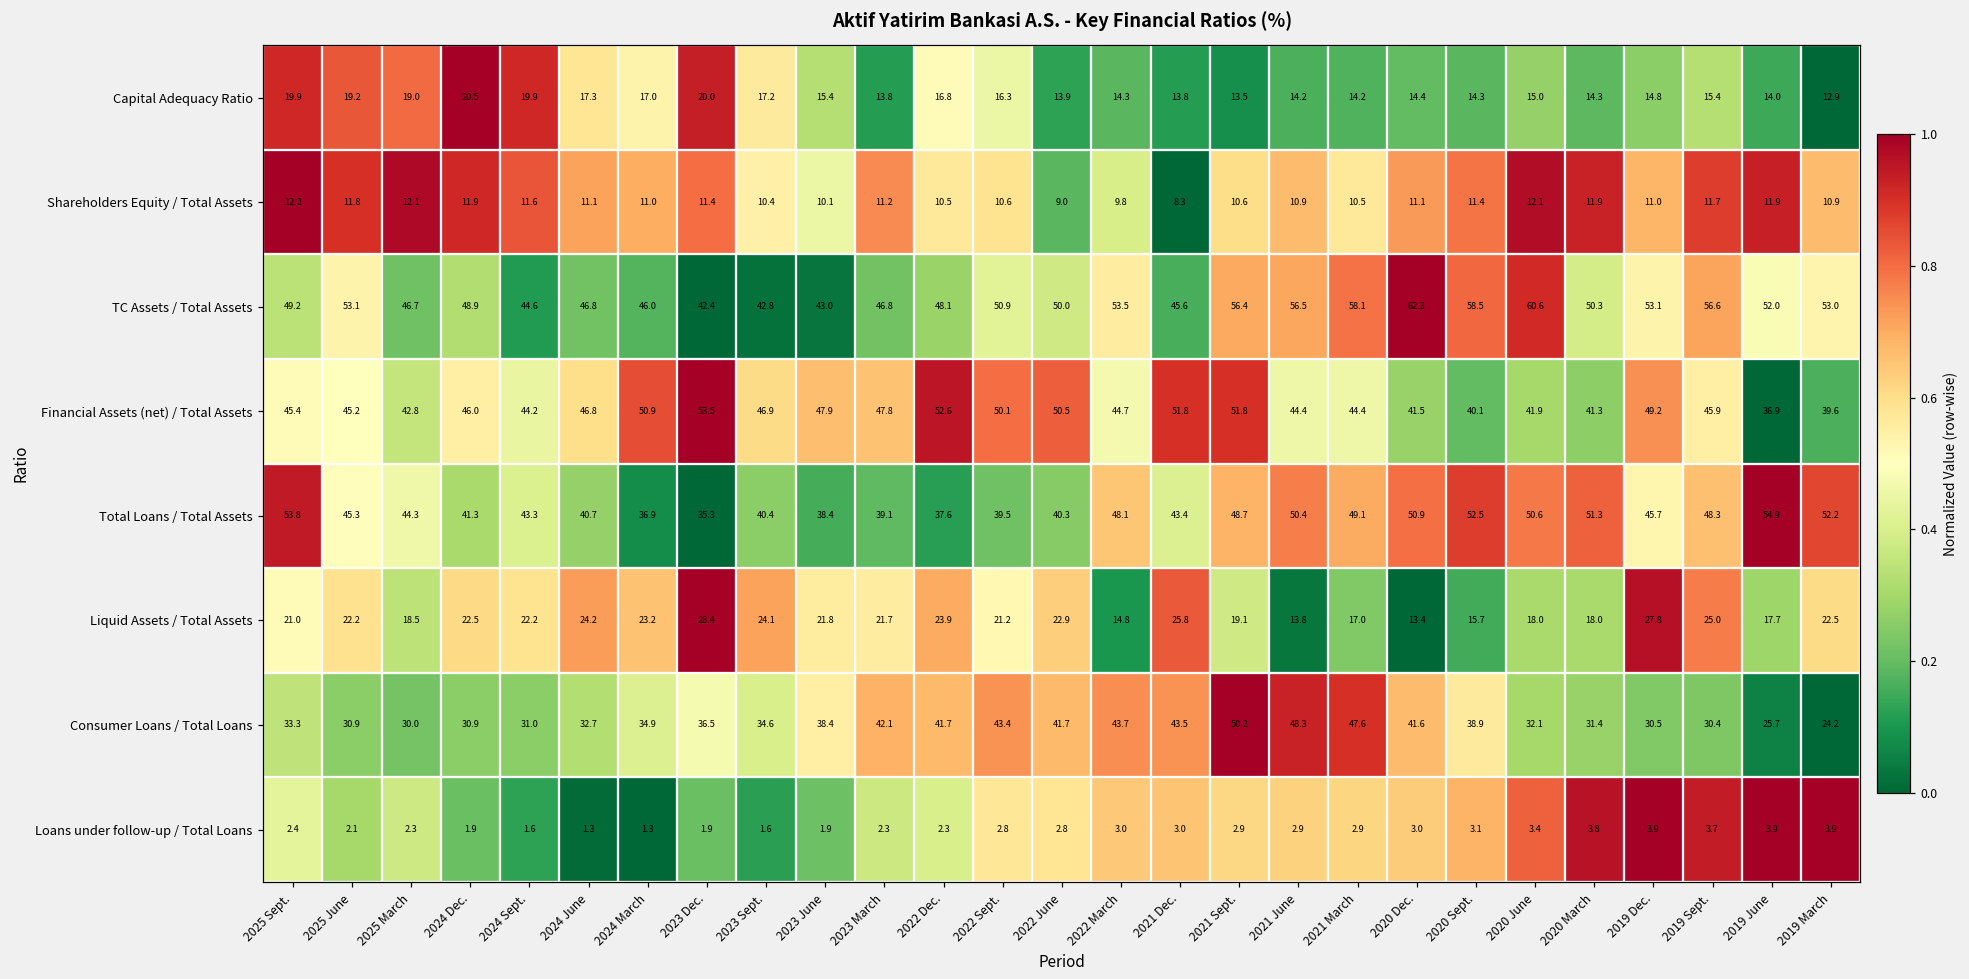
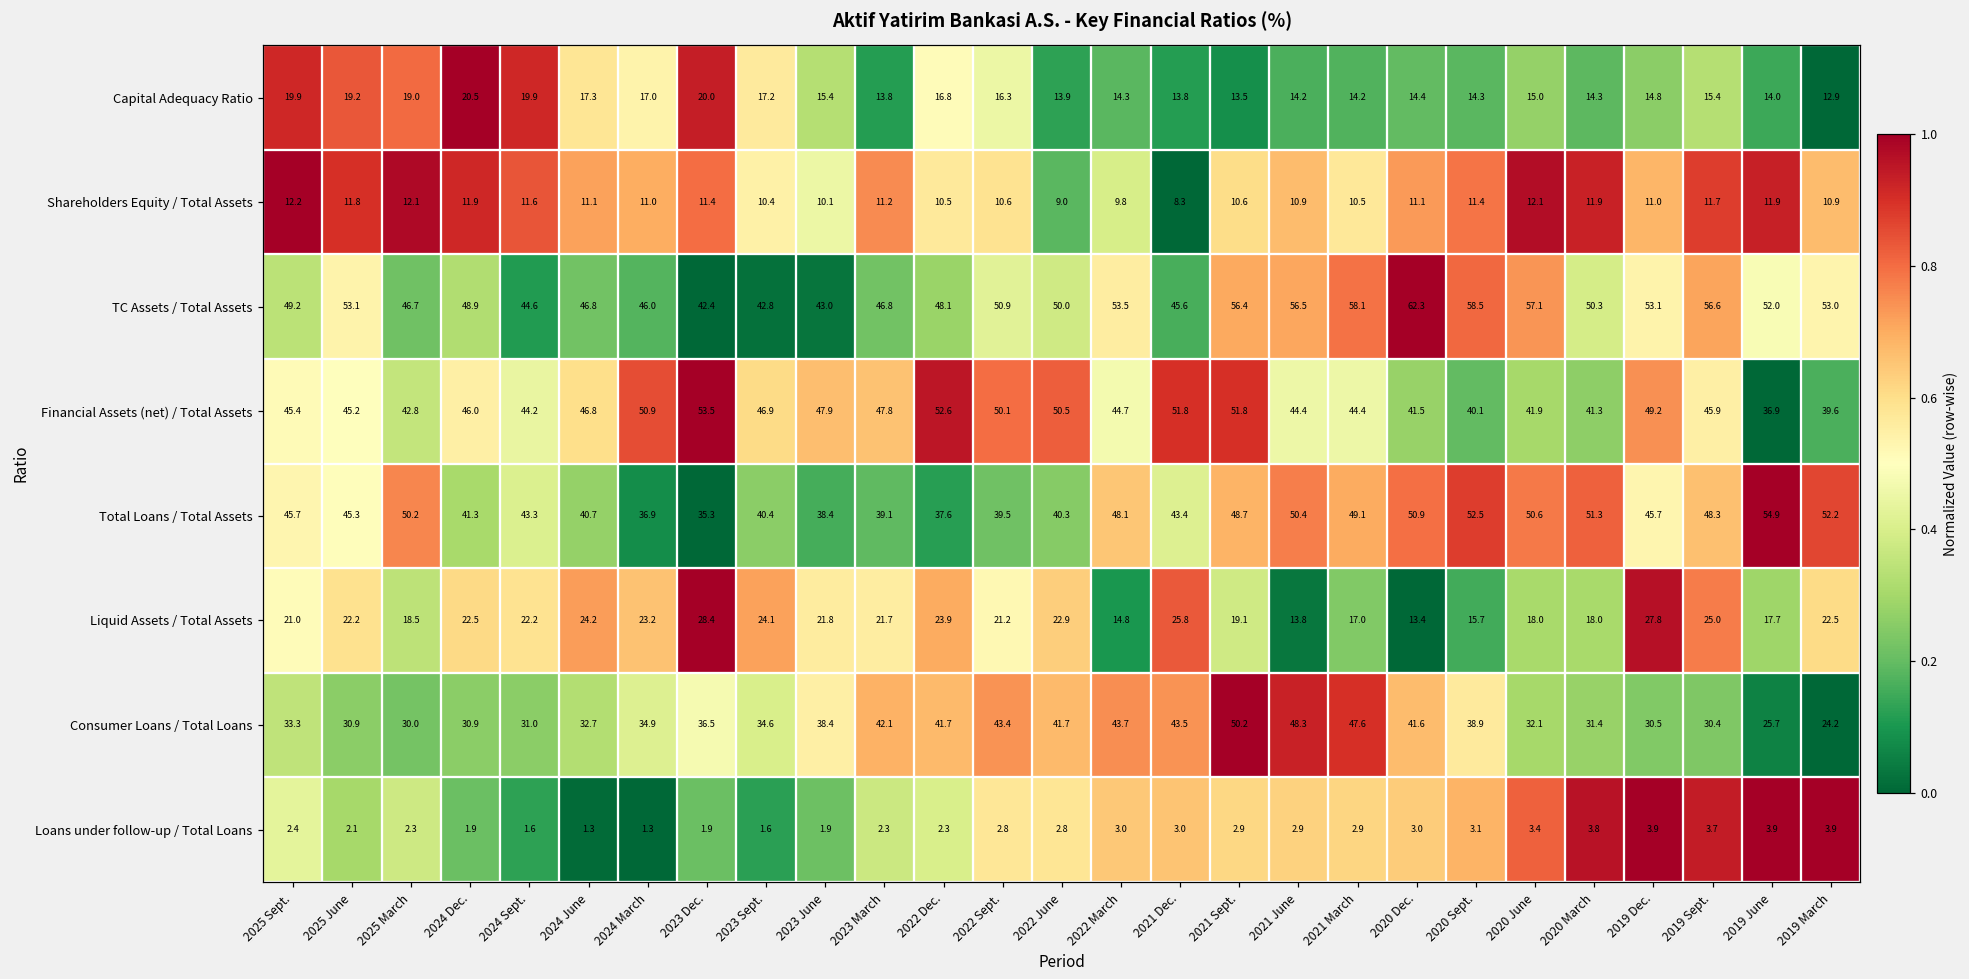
TC Assets / Total Assets, 2020 June: 60.6 -> 57.1
Total Loans / Total Assets, 2025 Sept.: 53.8 -> 45.7
Total Loans / Total Assets, 2025 March: 44.3 -> 50.2
